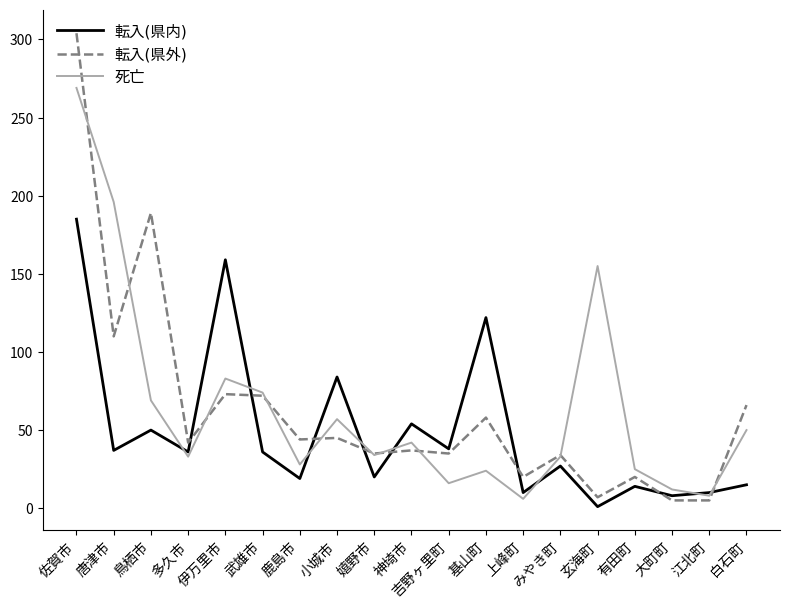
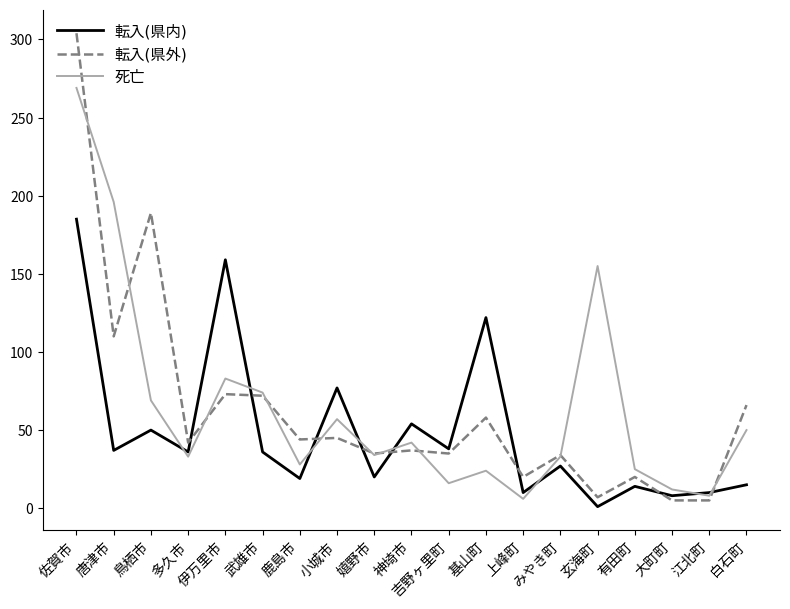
転入(県内), 小城市: 84 -> 77
